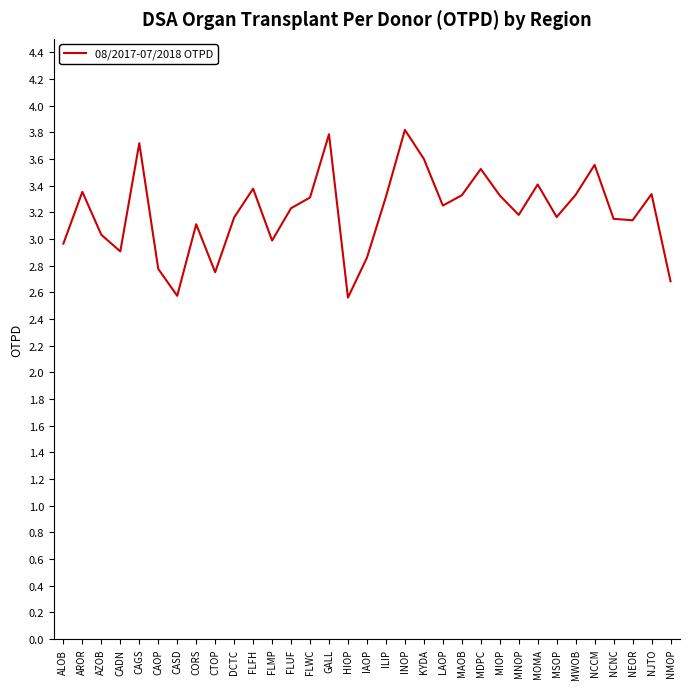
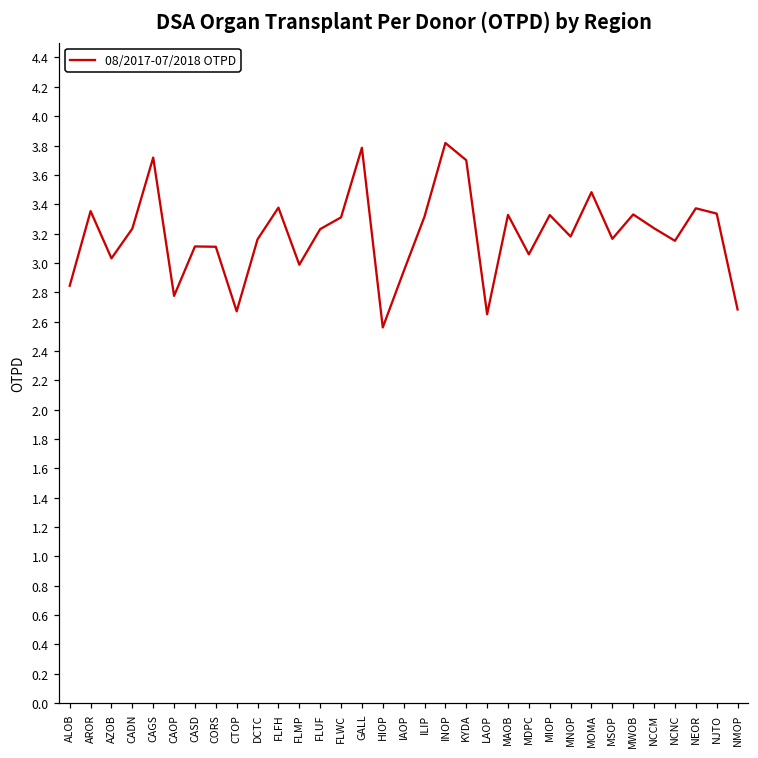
ALOB: 2.96 -> 2.84
CADN: 2.91 -> 3.23
CASD: 2.57 -> 3.11
CTOP: 2.75 -> 2.67
IAOP: 2.86 -> 2.94
KYDA: 3.6 -> 3.7
LAOP: 3.25 -> 2.65
MDPC: 3.52 -> 3.06
MOMA: 3.41 -> 3.48
NCCM: 3.55 -> 3.24
NEOR: 3.14 -> 3.37
